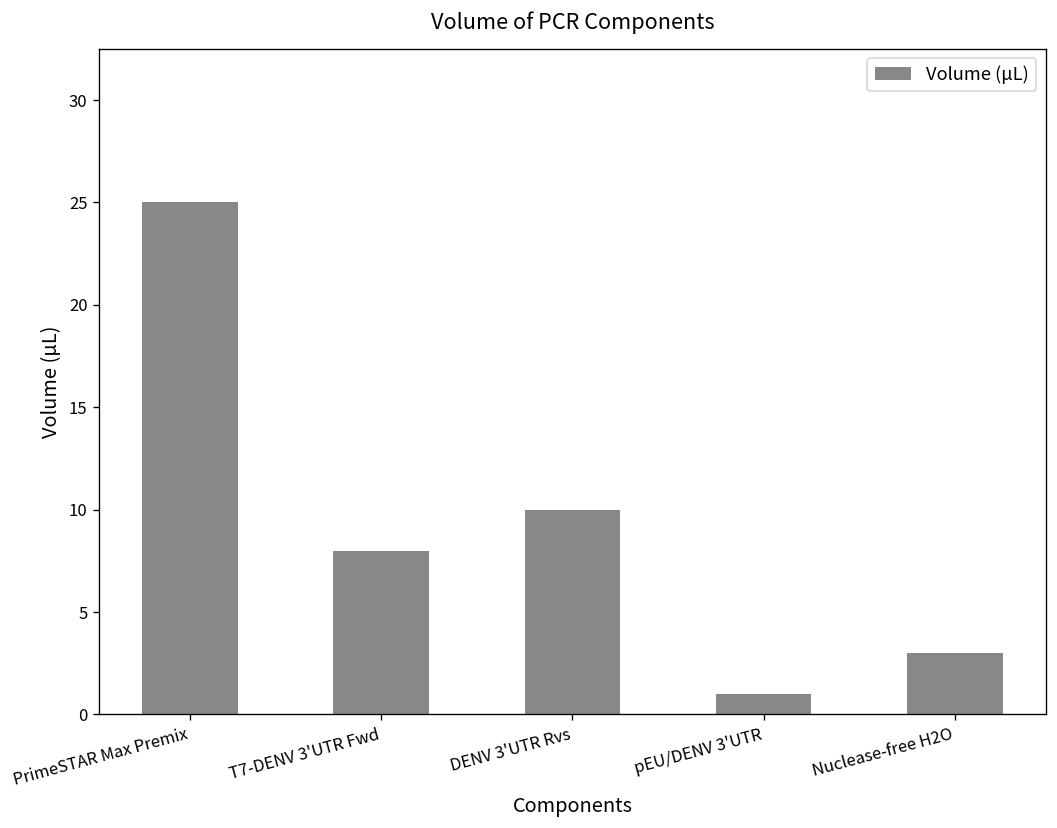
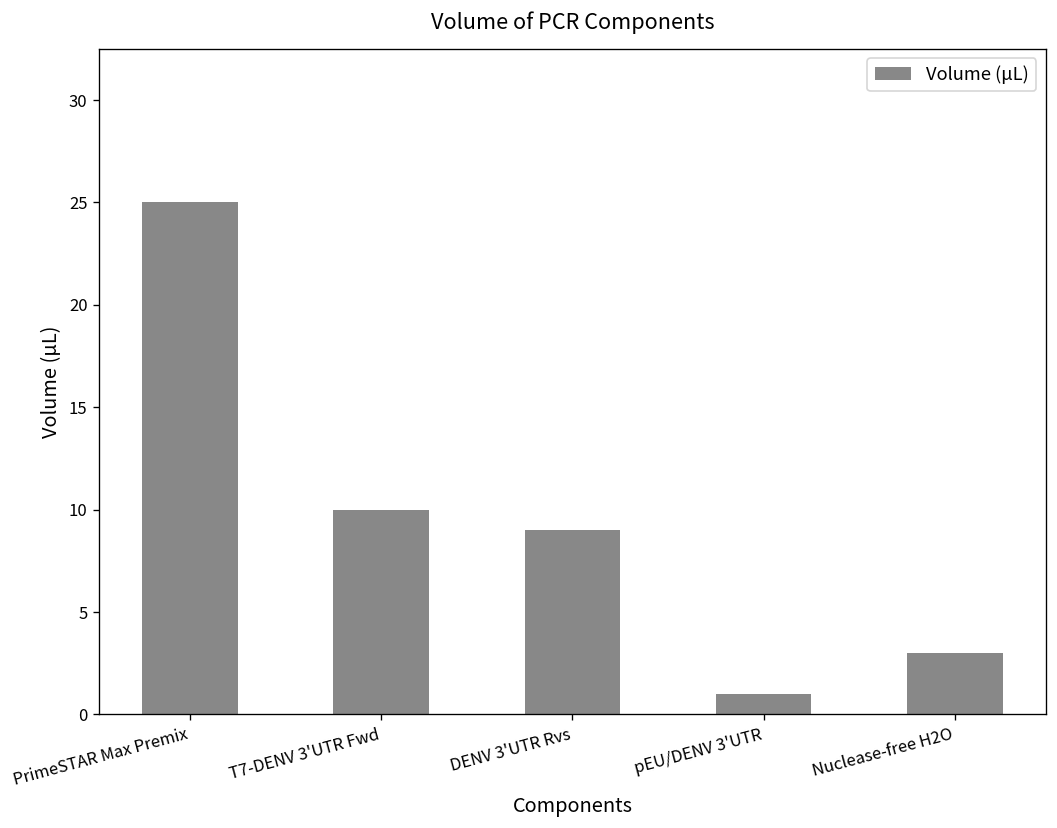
T7-DENV 3'UTR Fwd: 8 -> 10
DENV 3'UTR Rvs: 10 -> 9
